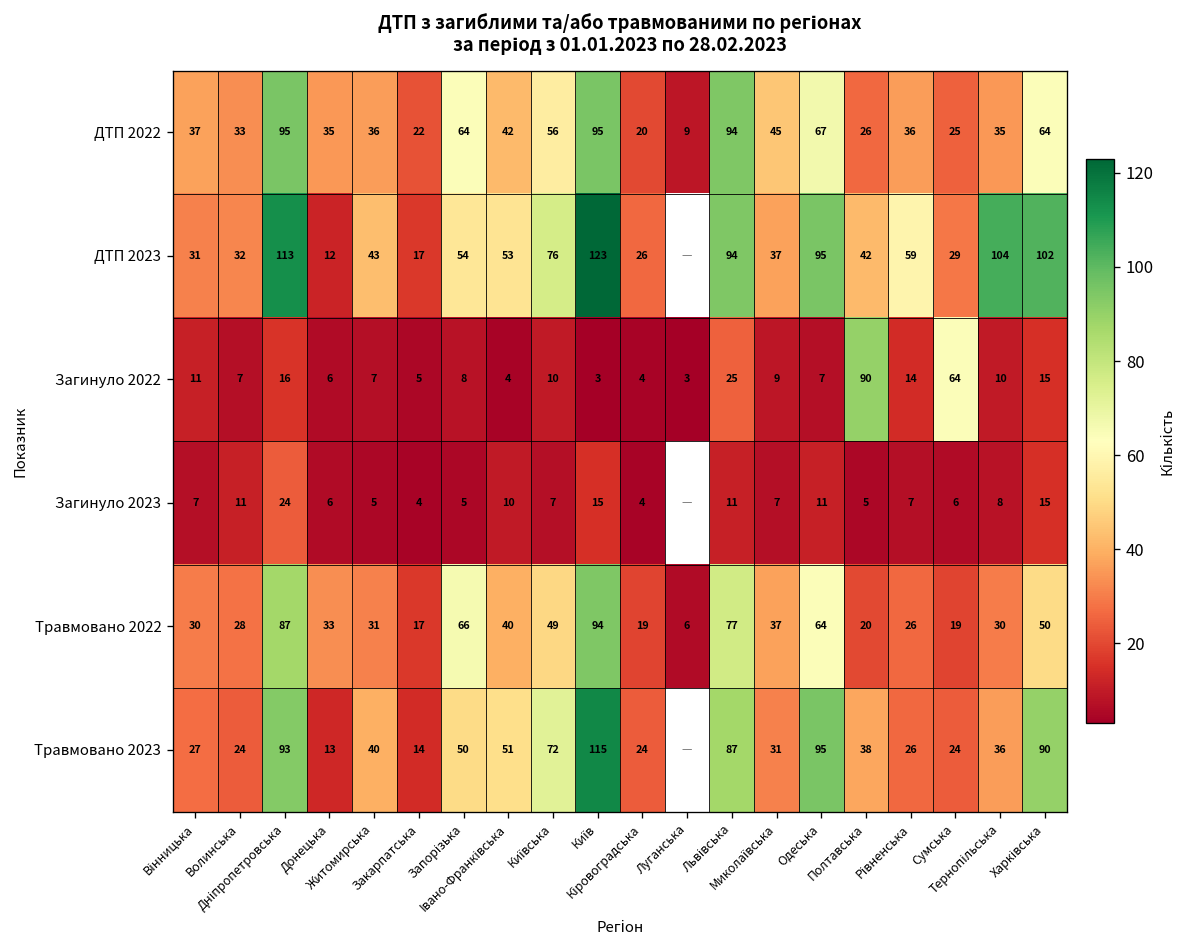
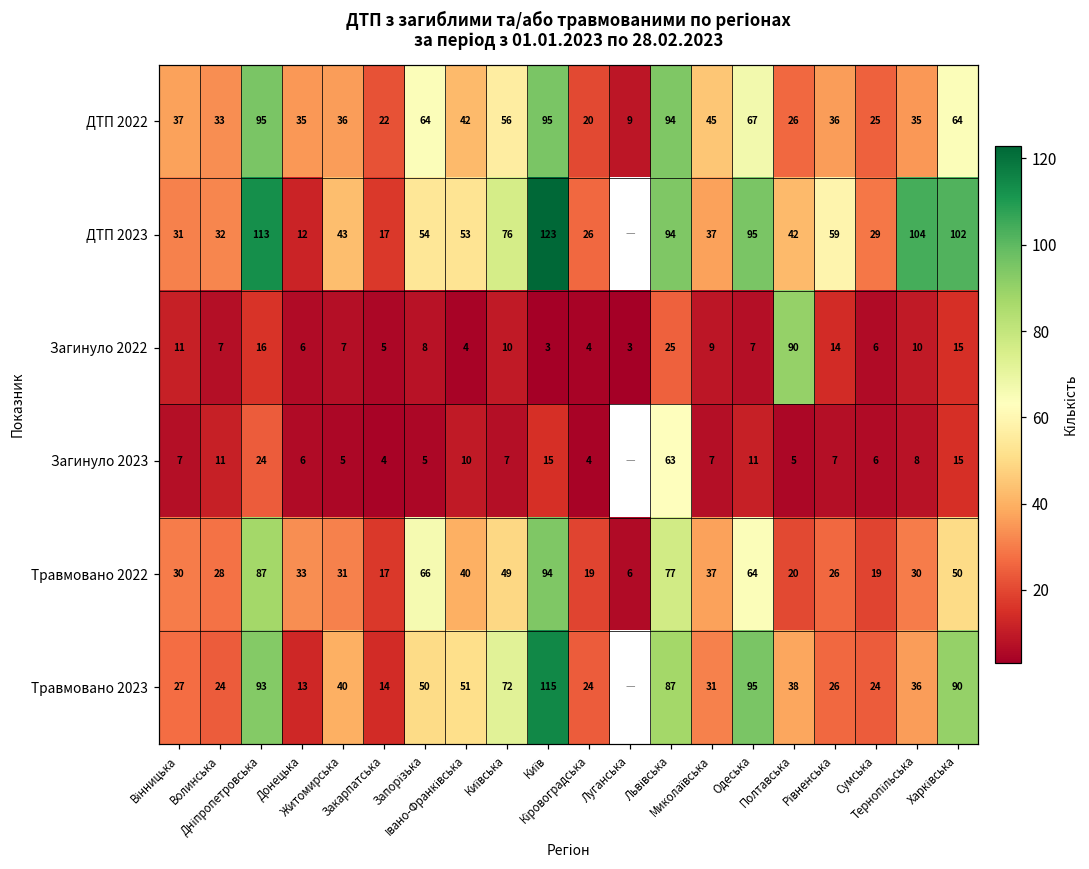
Загинуло 2022, Сумська: 64 -> 6
Загинуло 2023, Львівська: 11 -> 63
